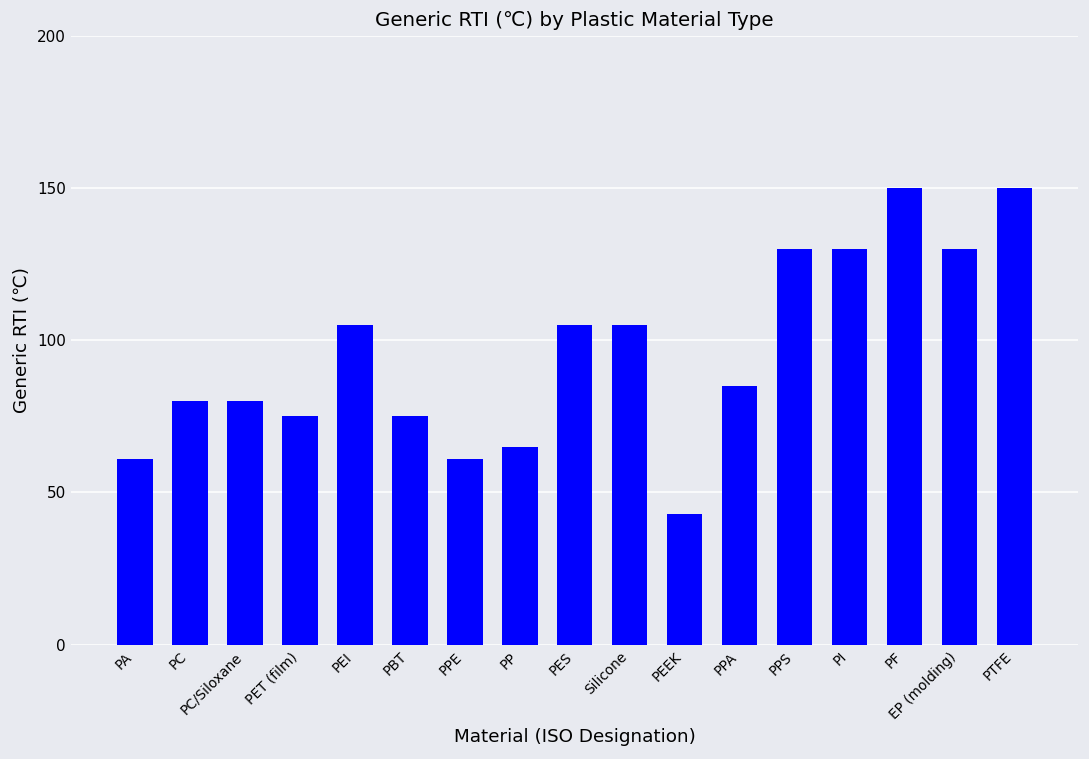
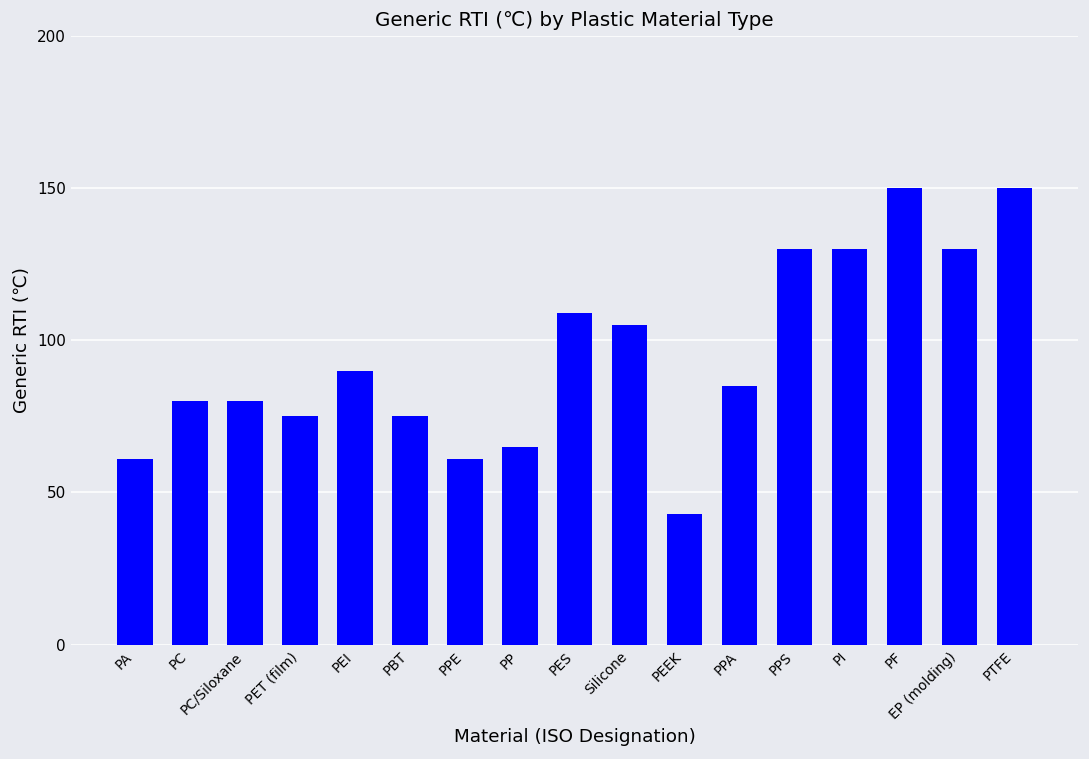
PEI: 105 -> 90
PES: 105 -> 109
